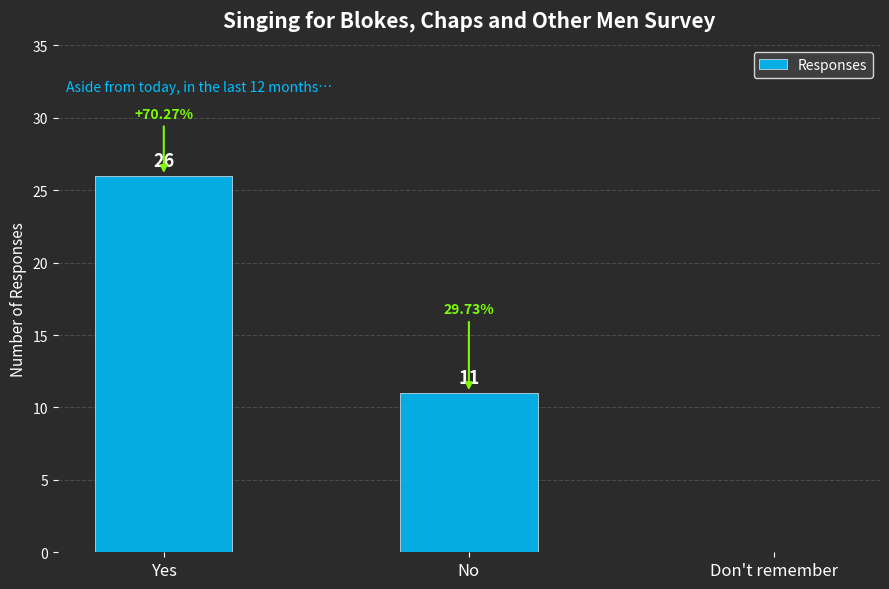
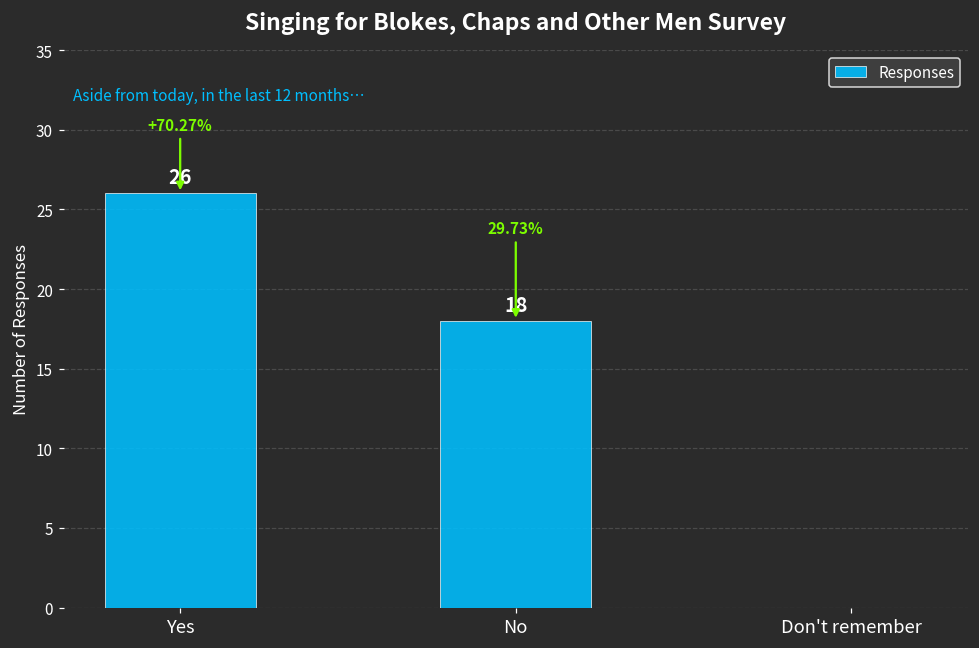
No: 11 -> 18
